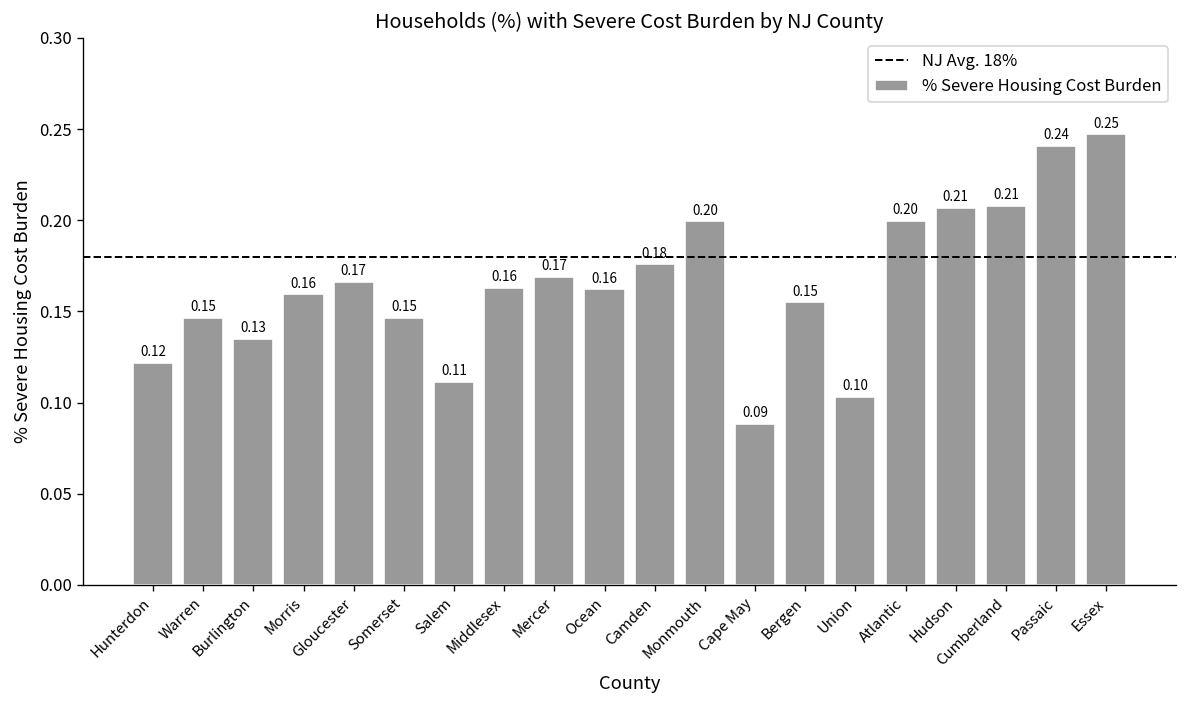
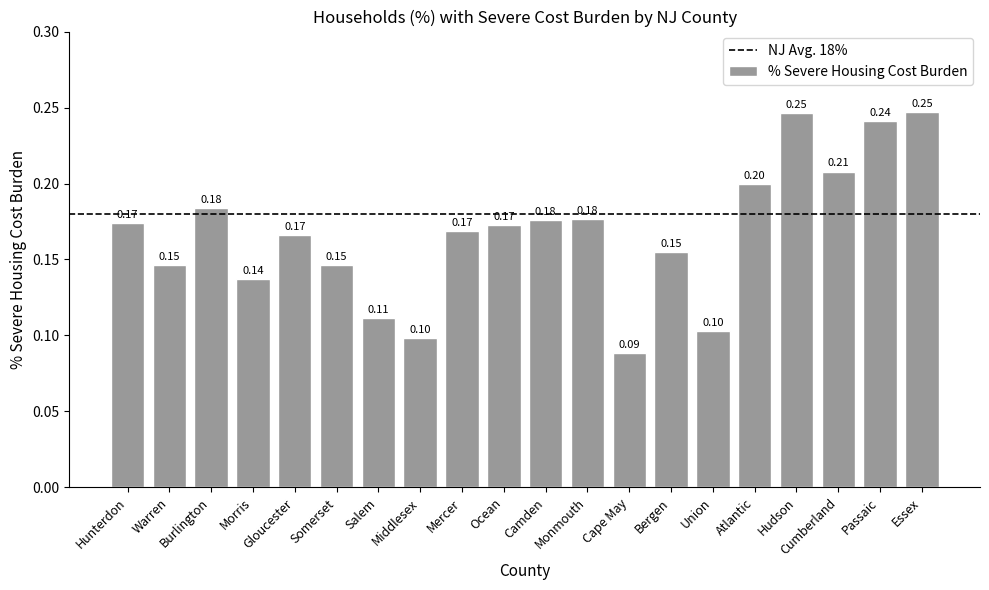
Hunterdon: 0.12 -> 0.17
Burlington: 0.13 -> 0.18
Morris: 0.16 -> 0.14
Middlesex: 0.16 -> 0.10
Ocean: 0.16 -> 0.17
Monmouth: 0.20 -> 0.18
Hudson: 0.21 -> 0.25
